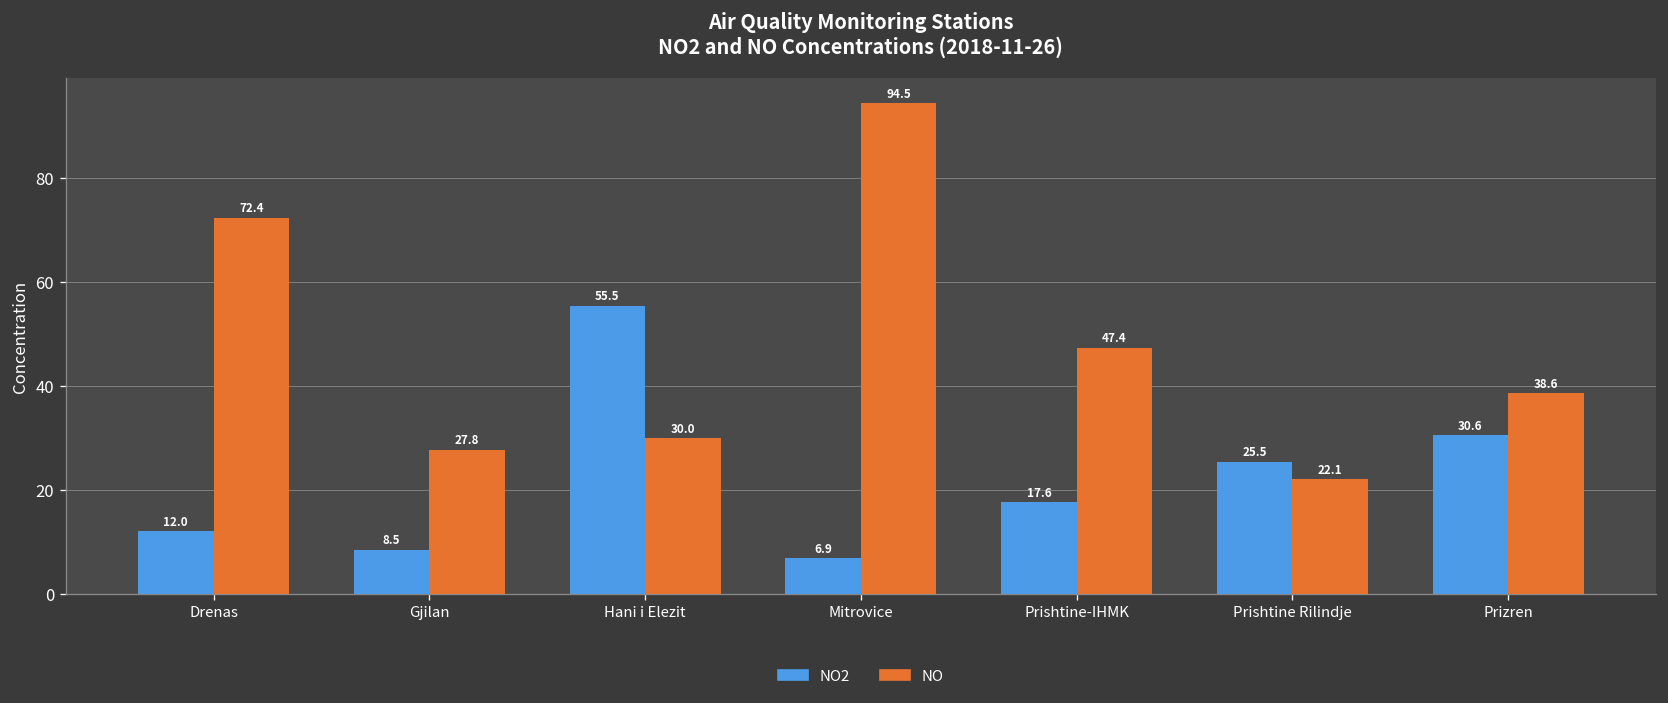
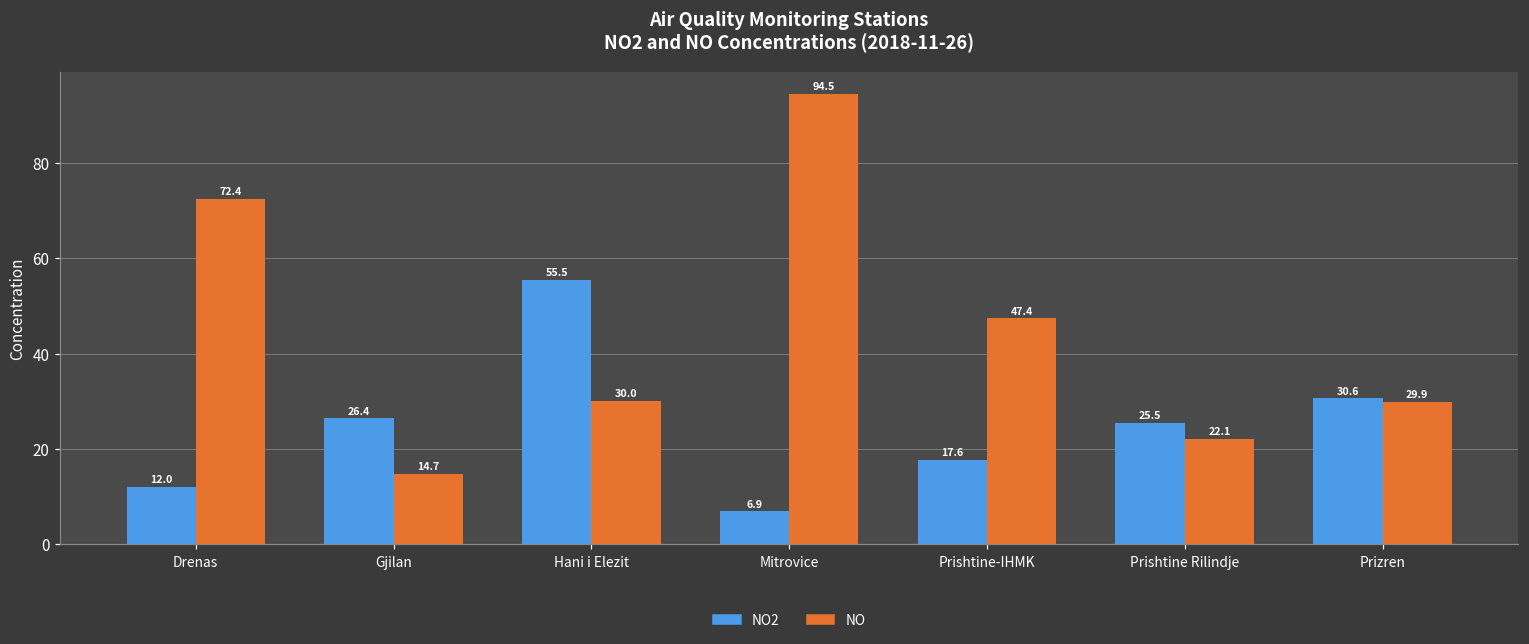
NO2, Gjilan: 8.5 -> 26.4
NO, Gjilan: 27.8 -> 14.7
NO, Prizren: 38.6 -> 29.9
